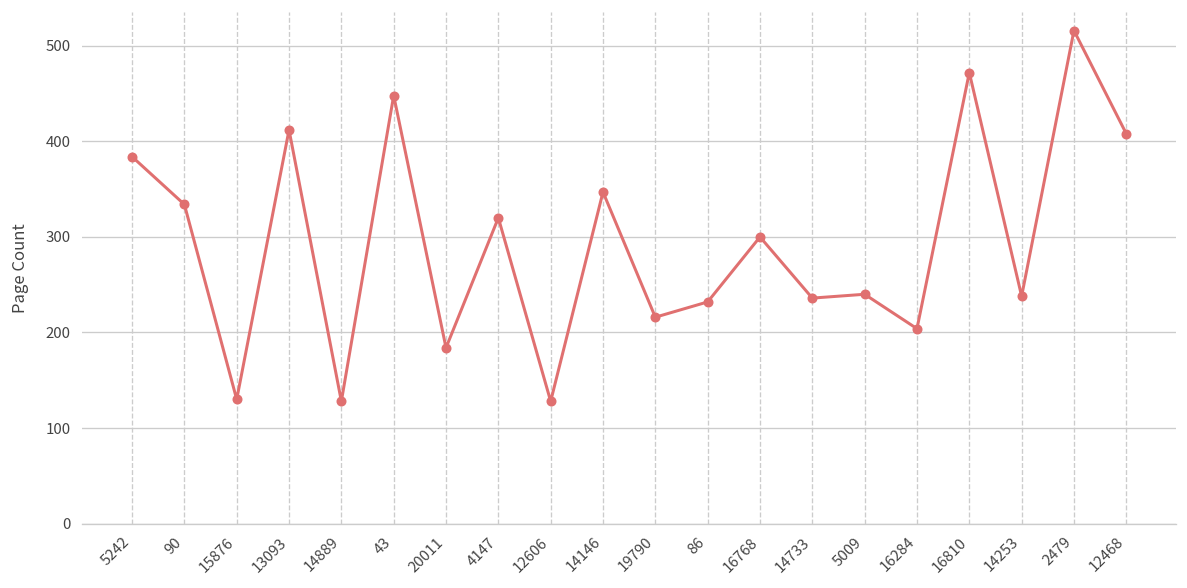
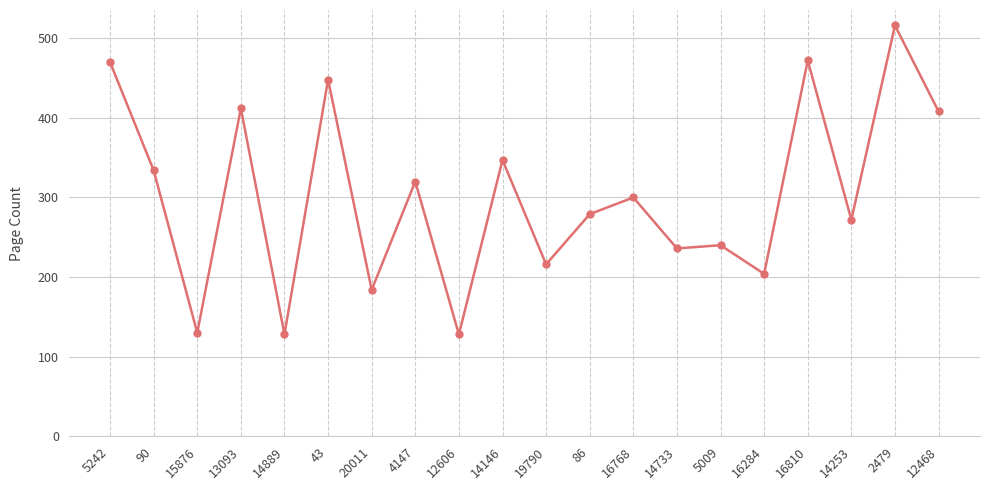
5242: 380 -> 470
86: 230 -> 280
14253: 240 -> 270
